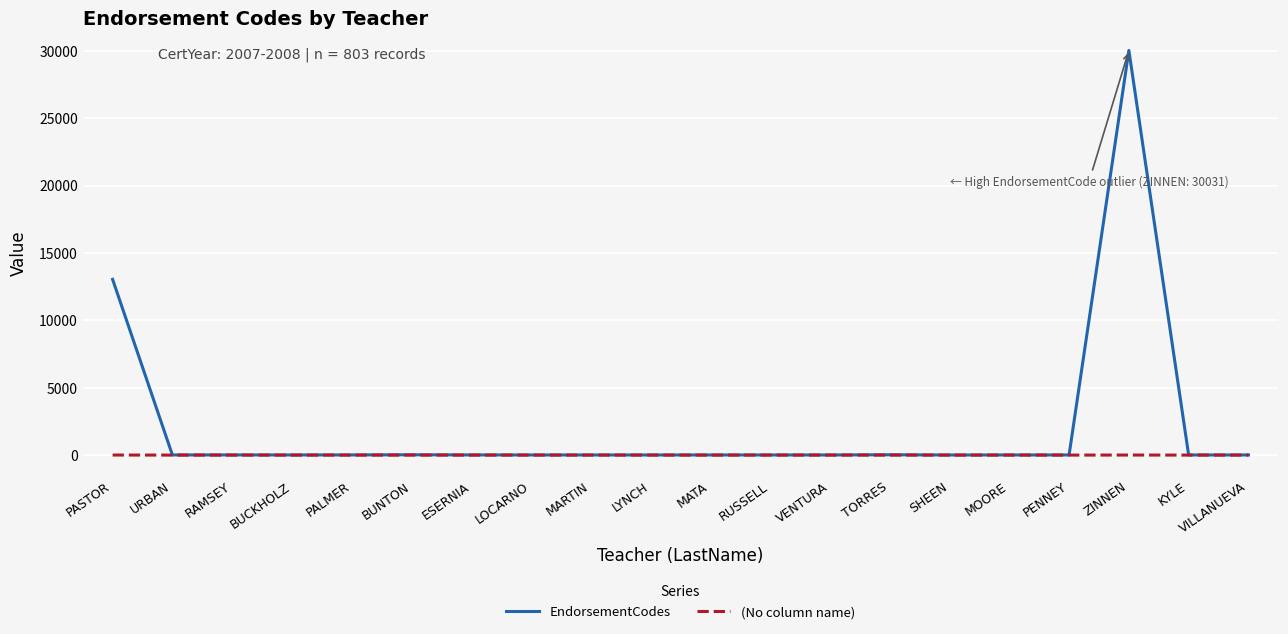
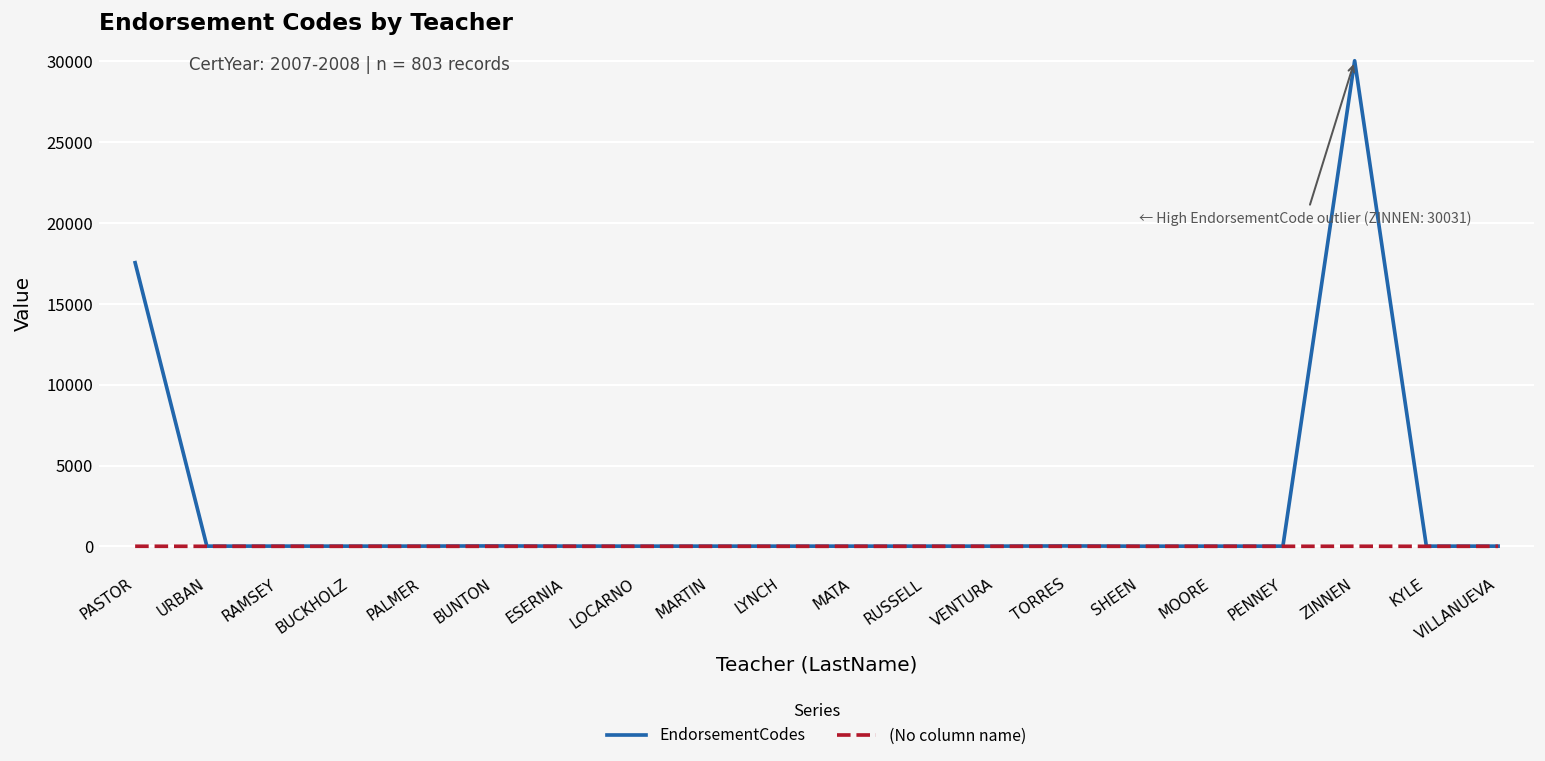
EndorsementCodes, PASTOR: 13000 -> 17500
